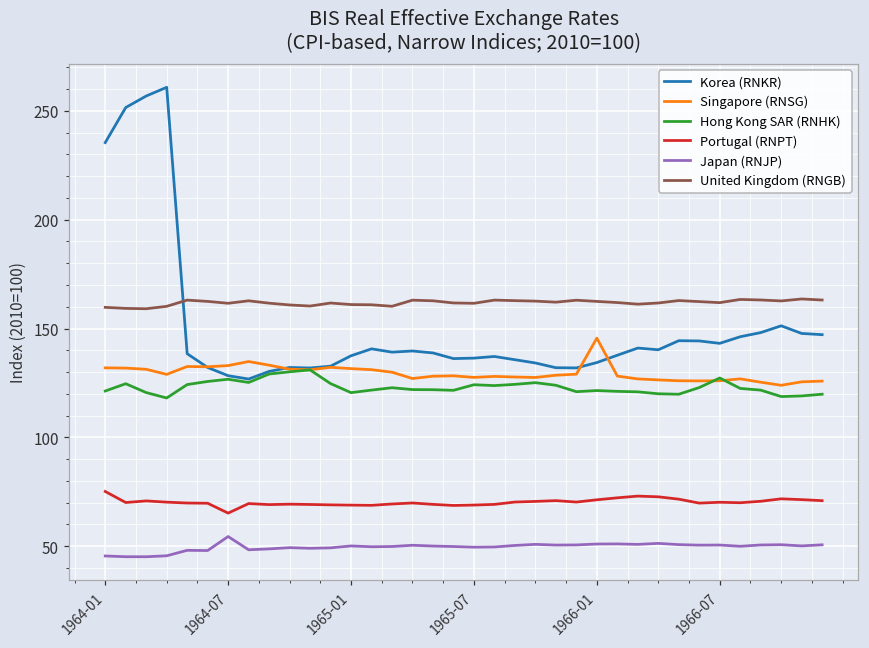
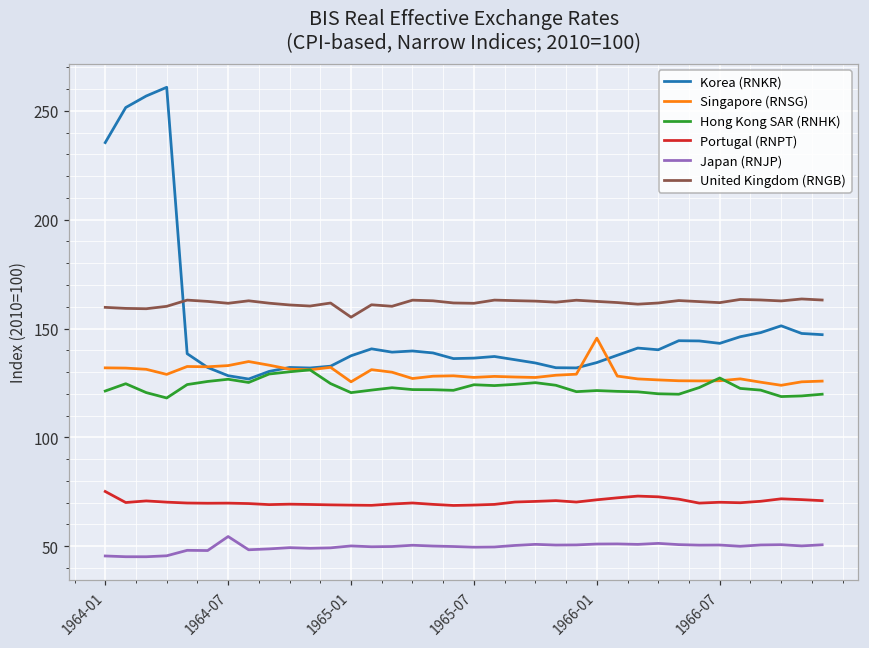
Portugal (RNPT), 1964-07: 65 -> 70
Singapore (RNSG), 1965-01: 132 -> 126
United Kingdom (RNGB), 1965-01: 161 -> 155
